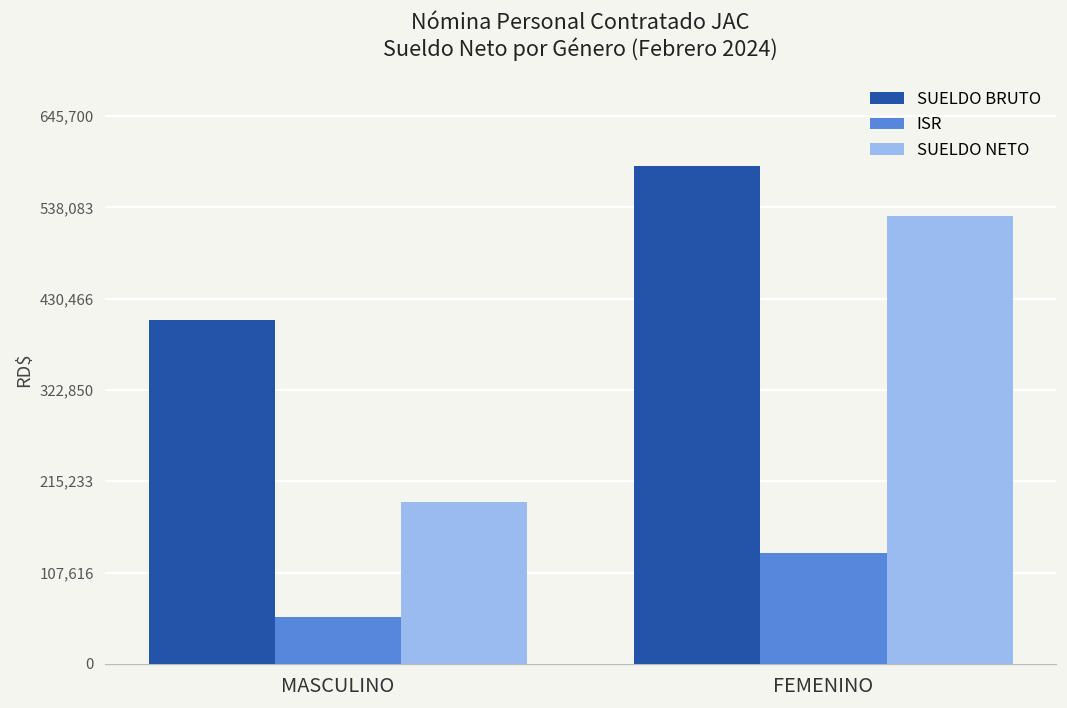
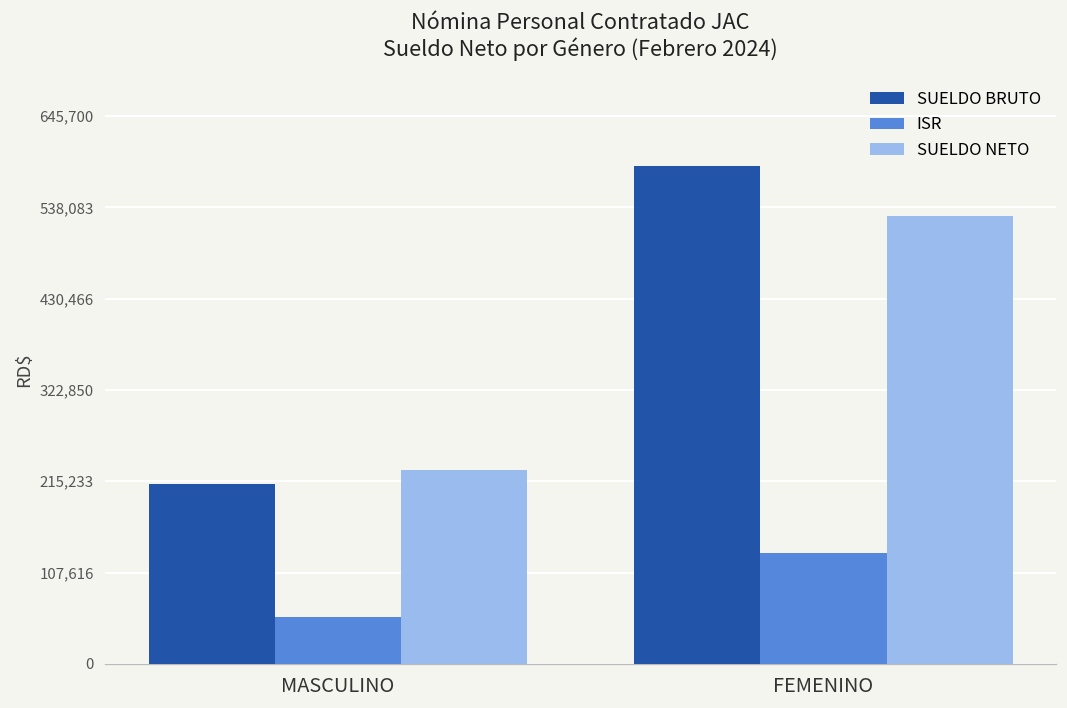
SUELDO BRUTO, MASCULINO: 400,000 -> 210,000
SUELDO NETO, MASCULINO: 190,000 -> 230,000
